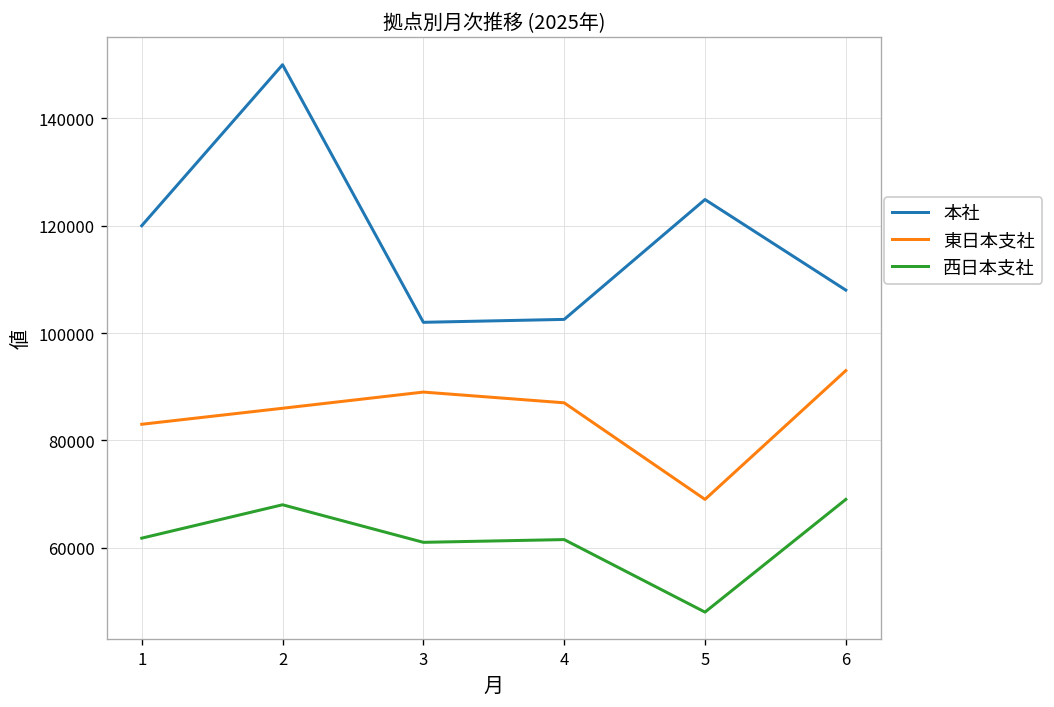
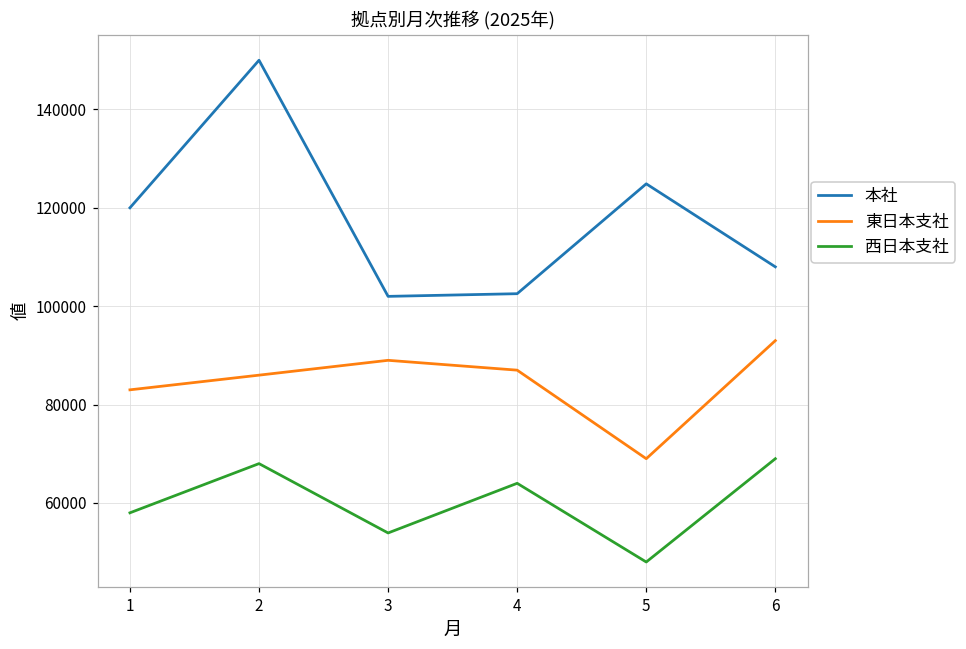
西日本支社, 1: 62000 -> 58000
西日本支社, 3: 61000 -> 54000
西日本支社, 4: 62000 -> 64000
